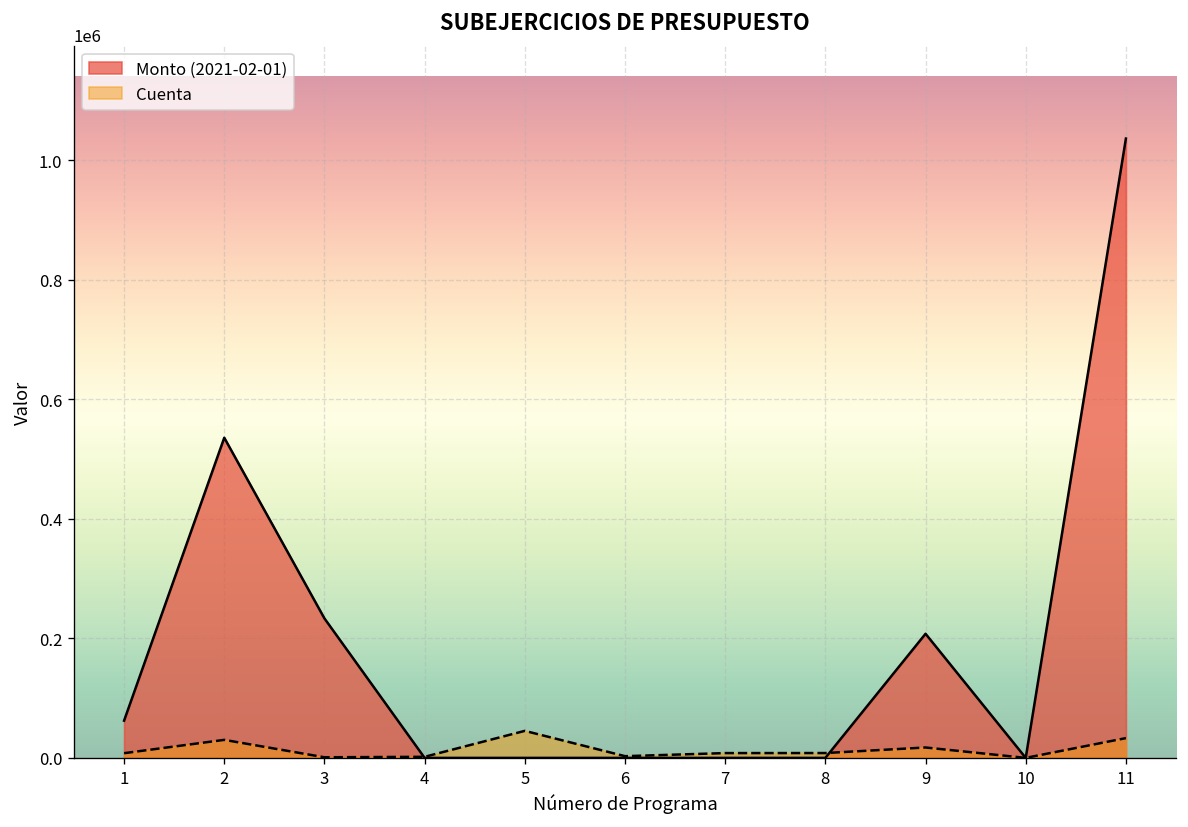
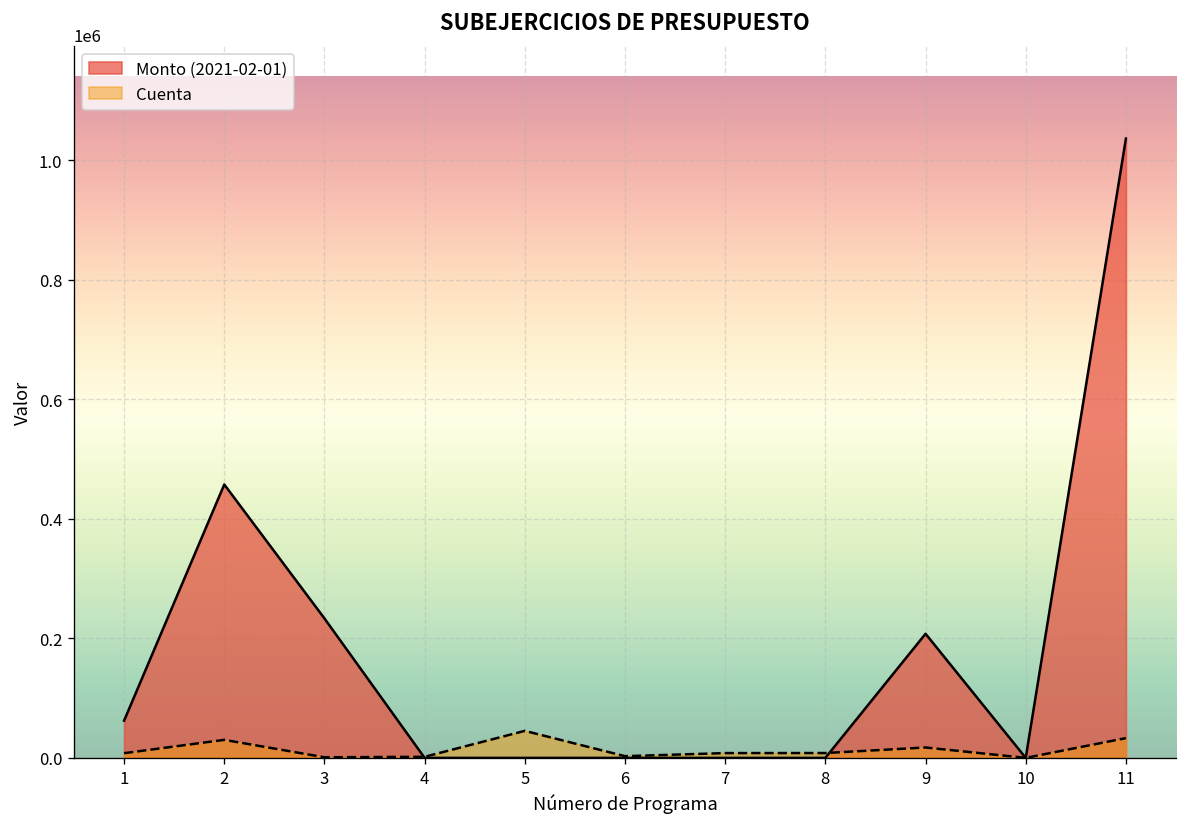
Monto (2021-02-01), 2: 540000 -> 460000
